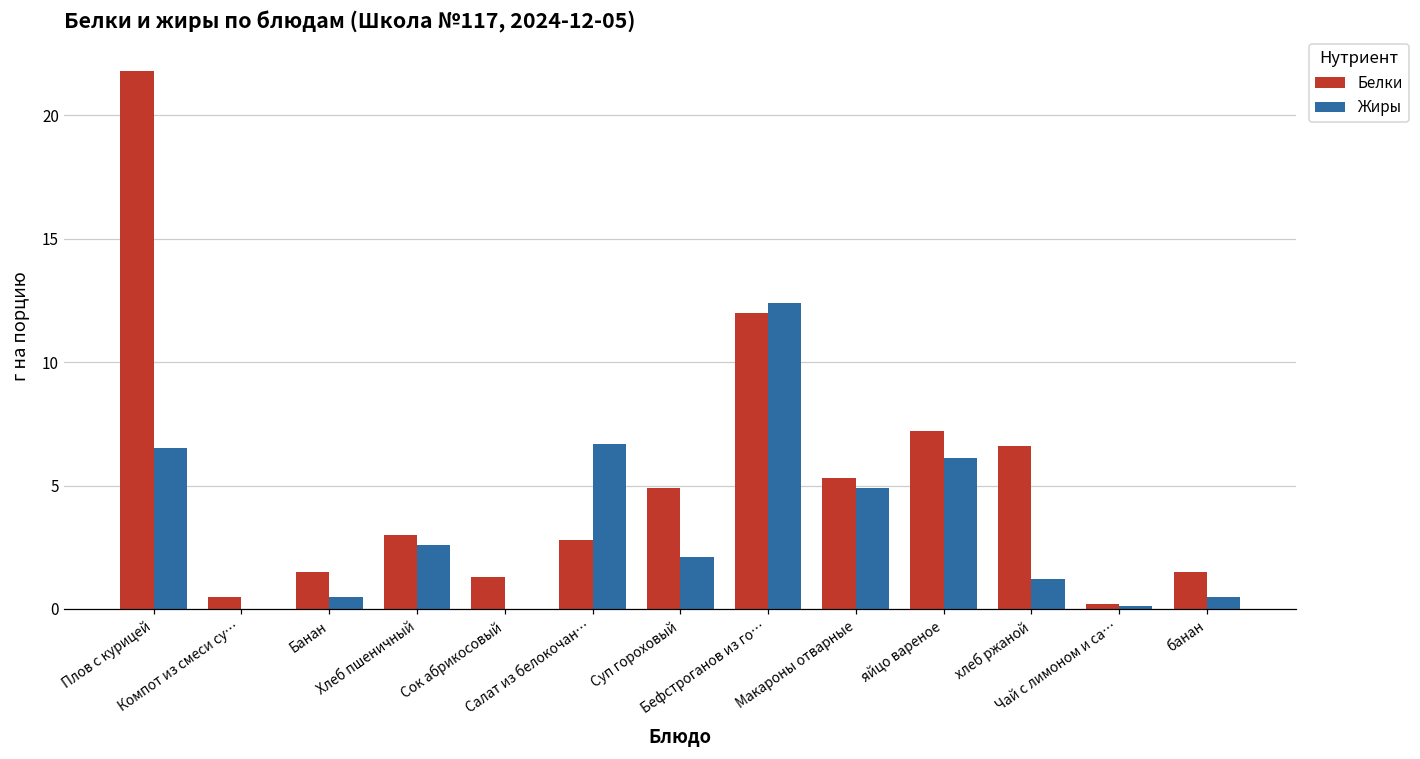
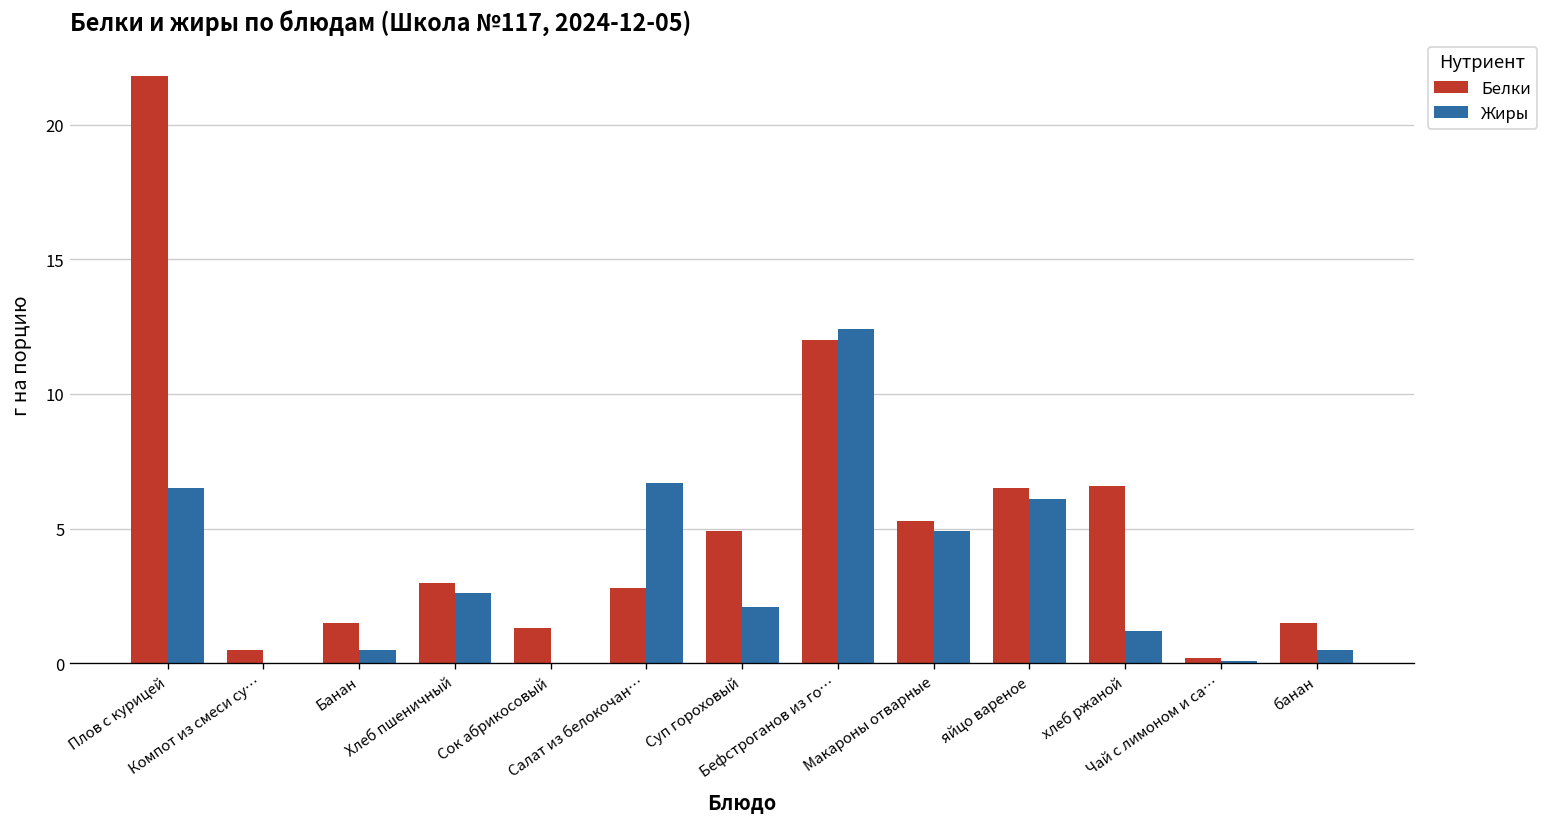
Белки, яйцо вареное: 7.2 -> 6.5
